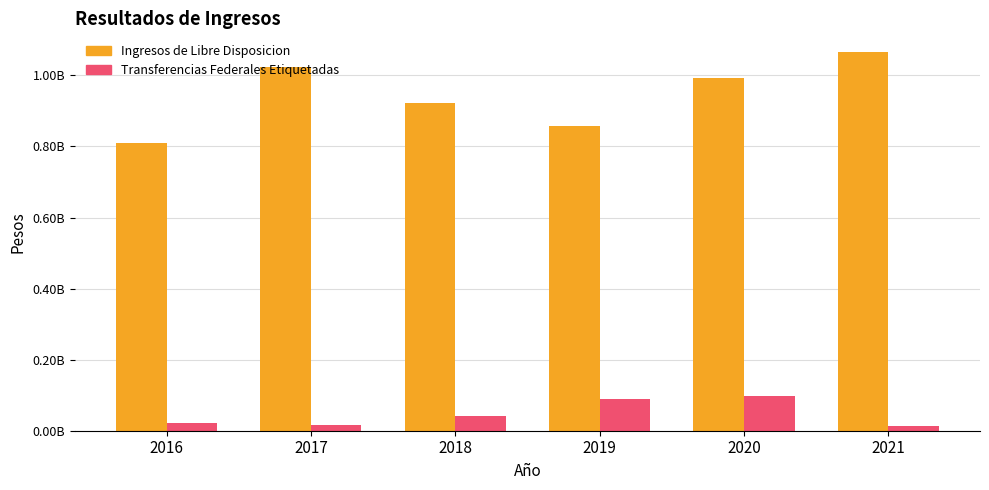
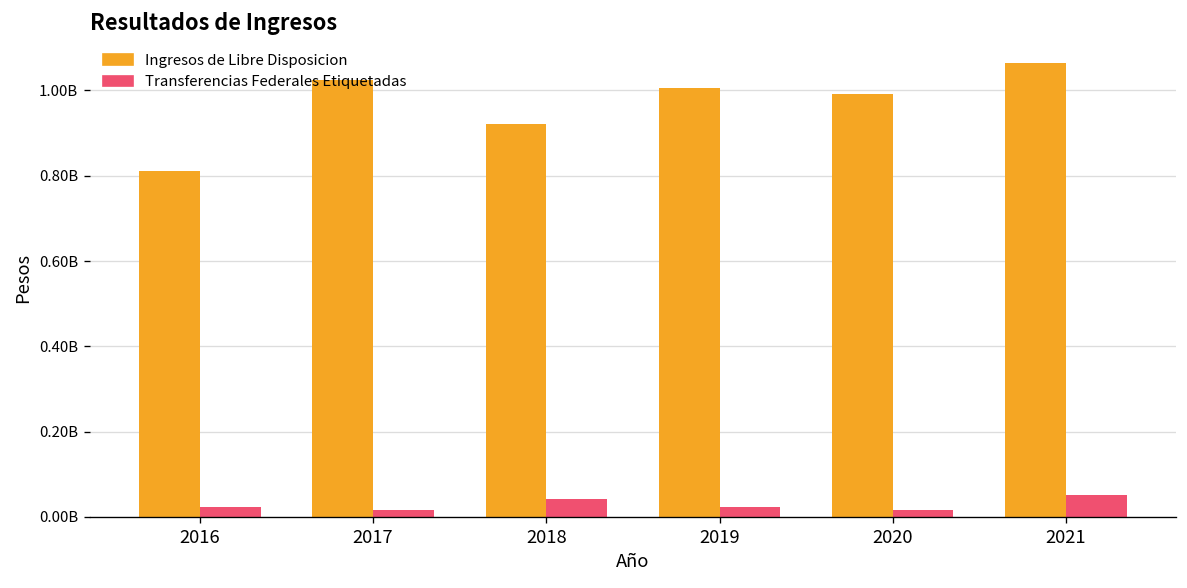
Ingresos de Libre Disposicion, 2019: 860000000 -> 1010000000
Transferencias Federales Etiquetadas, 2019: 90000000 -> 20000000
Transferencias Federales Etiquetadas, 2020: 100000000 -> 20000000
Transferencias Federales Etiquetadas, 2021: 10000000 -> 50000000
